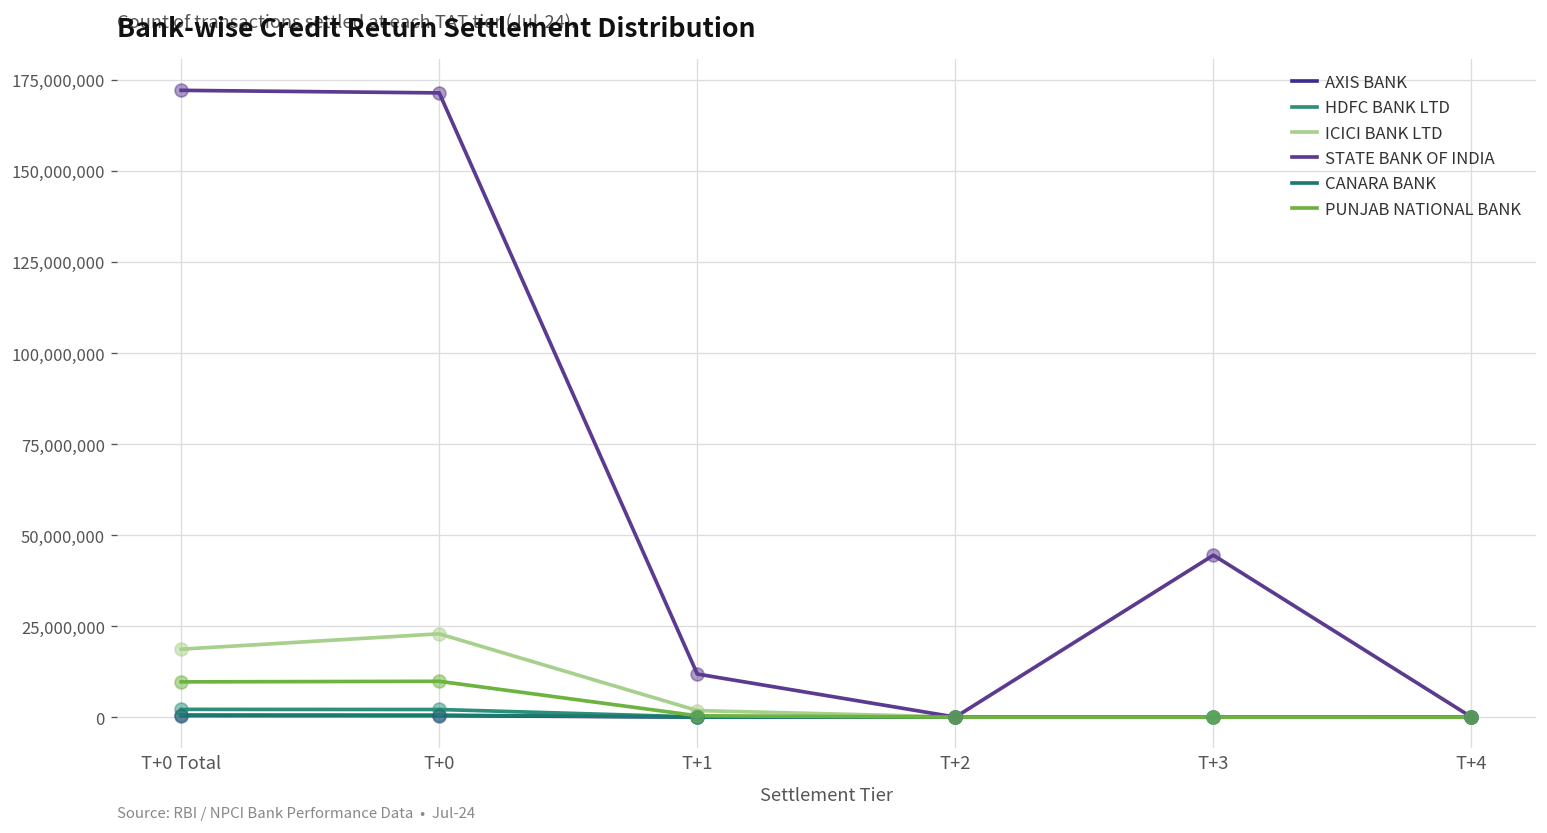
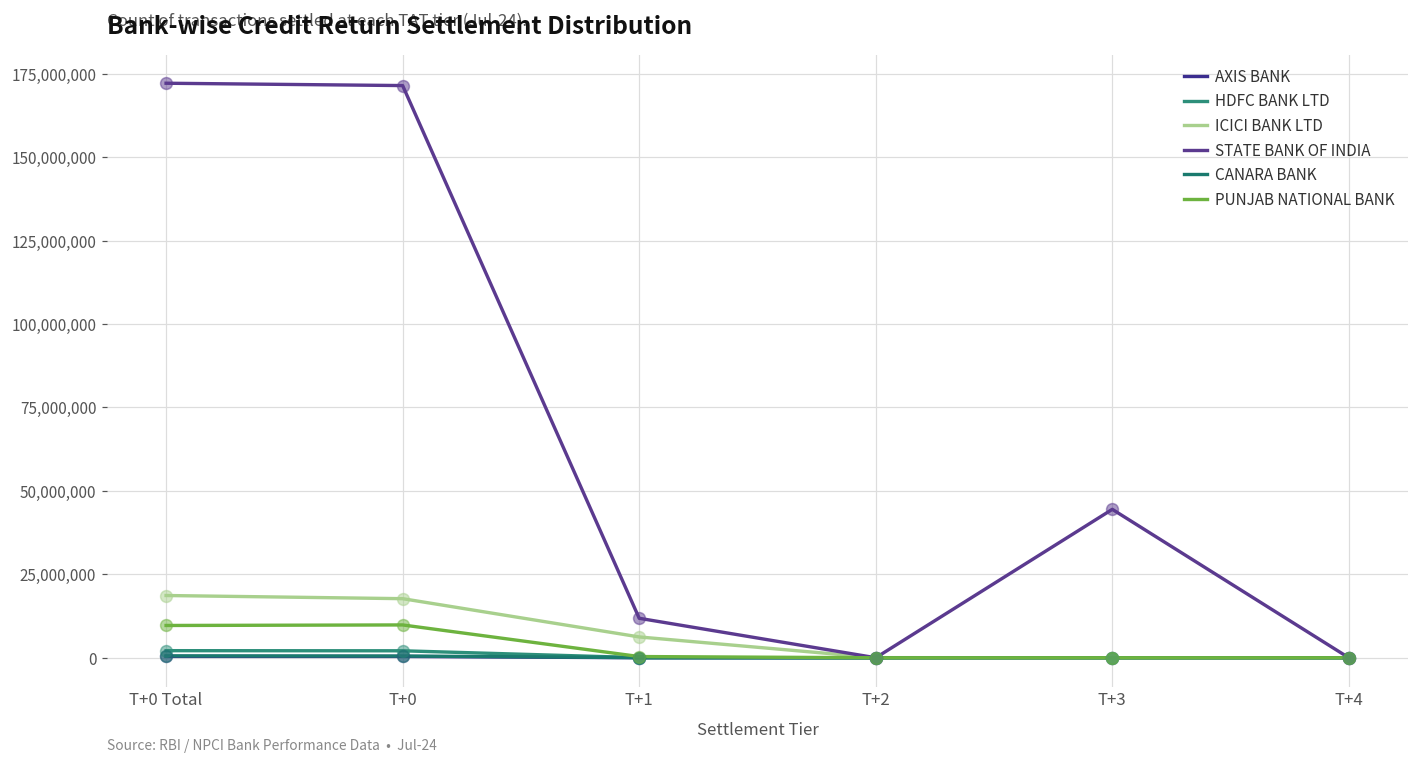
ICICI BANK LTD, T+0: 23,000,000 -> 18,000,000
ICICI BANK LTD, T+1: 2,000,000 -> 6,000,000
